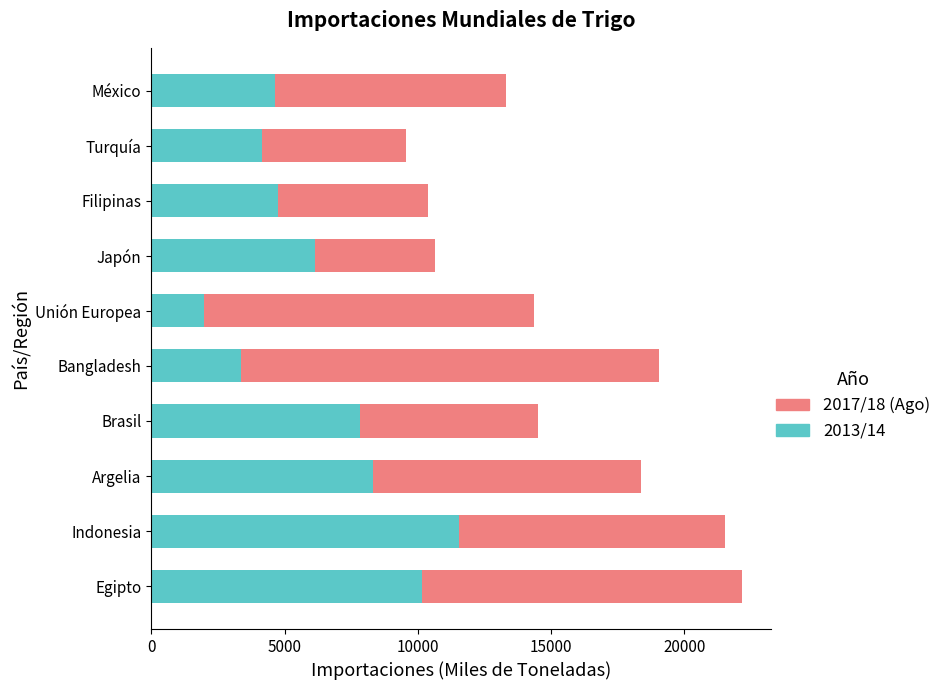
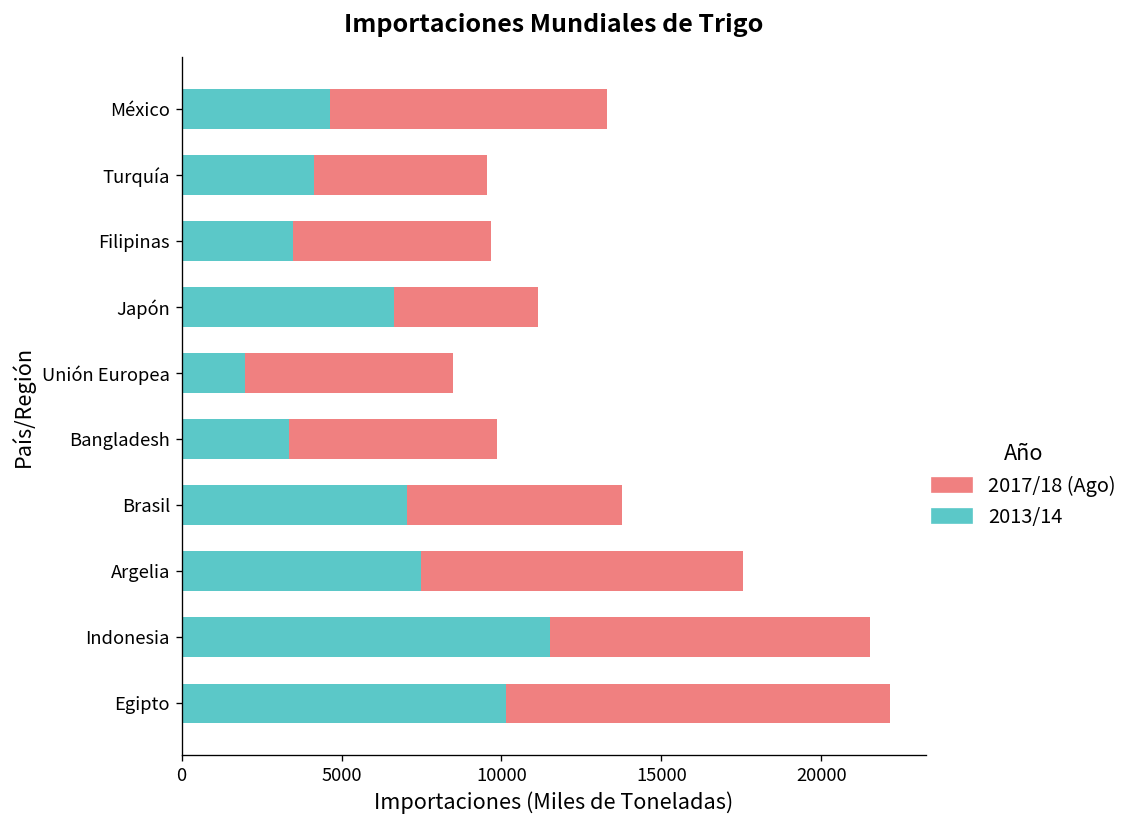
2013/14, Filipinas: 4700 -> 3500
2017/18 (Ago), Filipinas: 5700 -> 6200
2013/14, Japón: 6100 -> 6600
2017/18 (Ago), Unión Europea: 12400 -> 6500
2017/18 (Ago), Bangladesh: 15700 -> 6500
2013/14, Brasil: 7800 -> 7100
2013/14, Argelia: 8300 -> 7500
